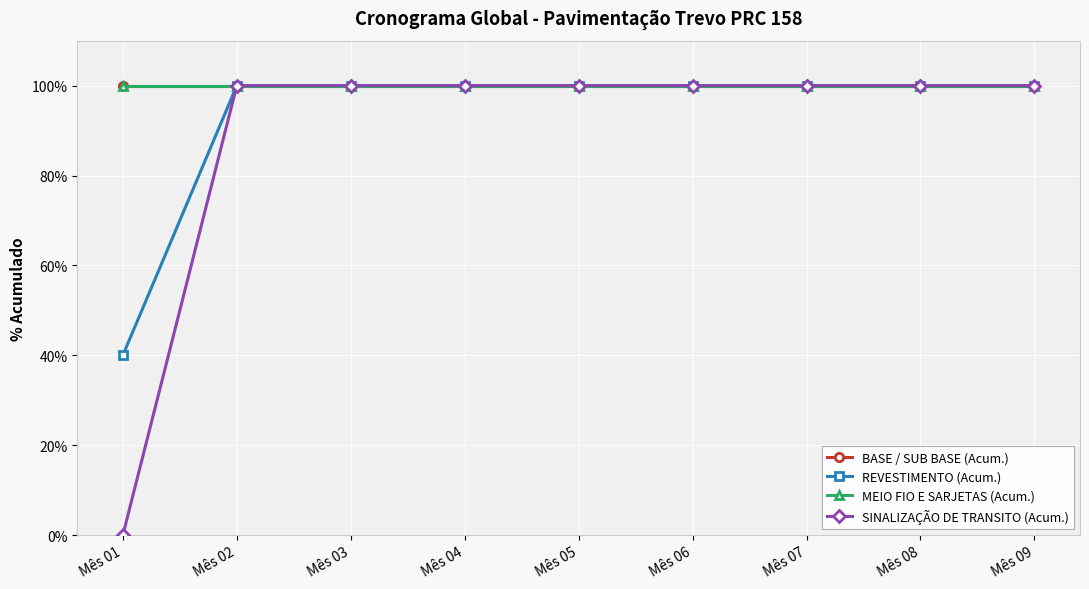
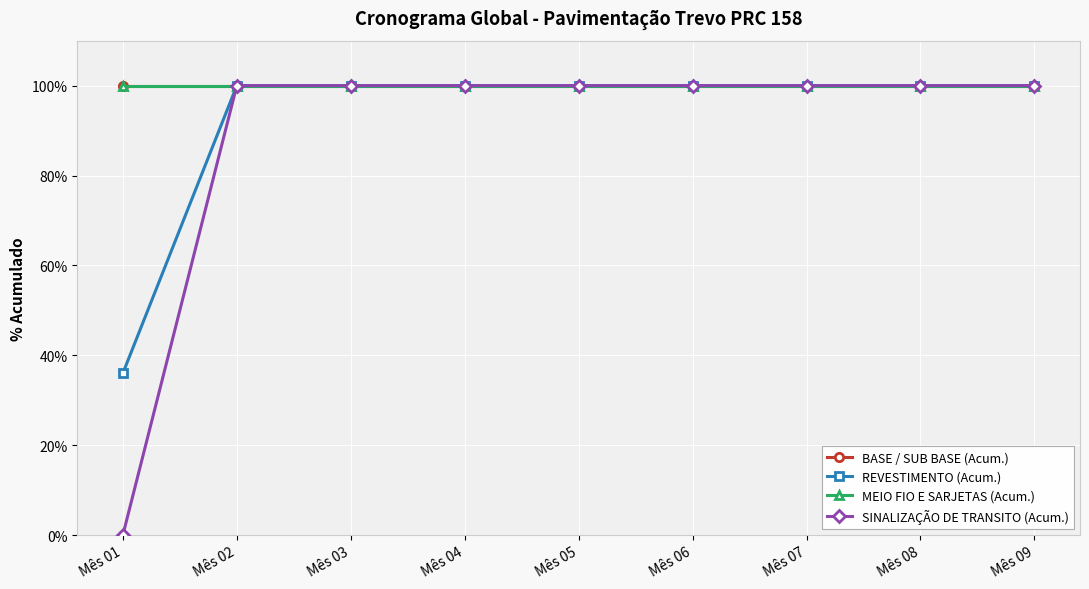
REVESTIMENTO (Acum.), Mês 01: 40% -> 36%
